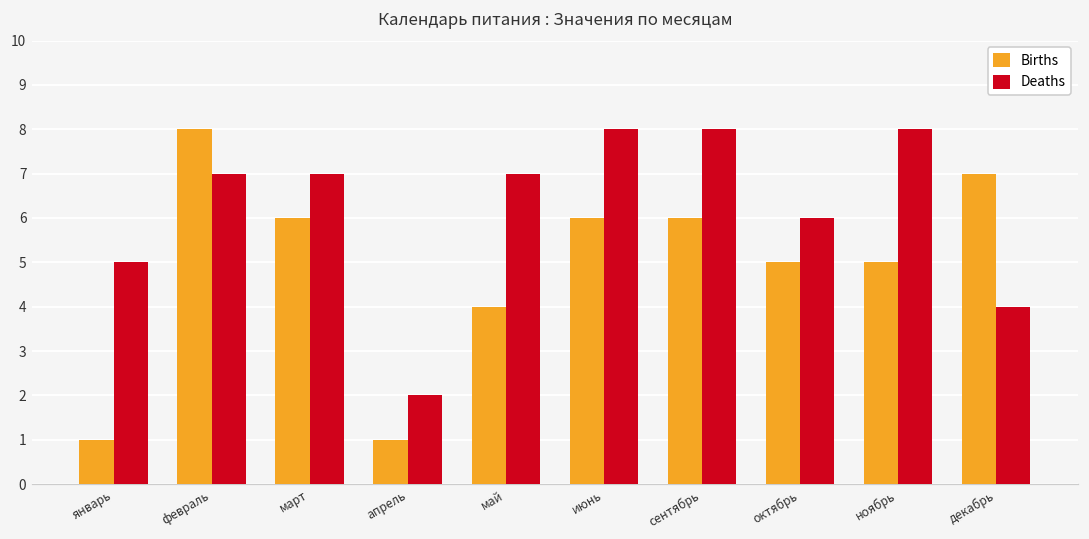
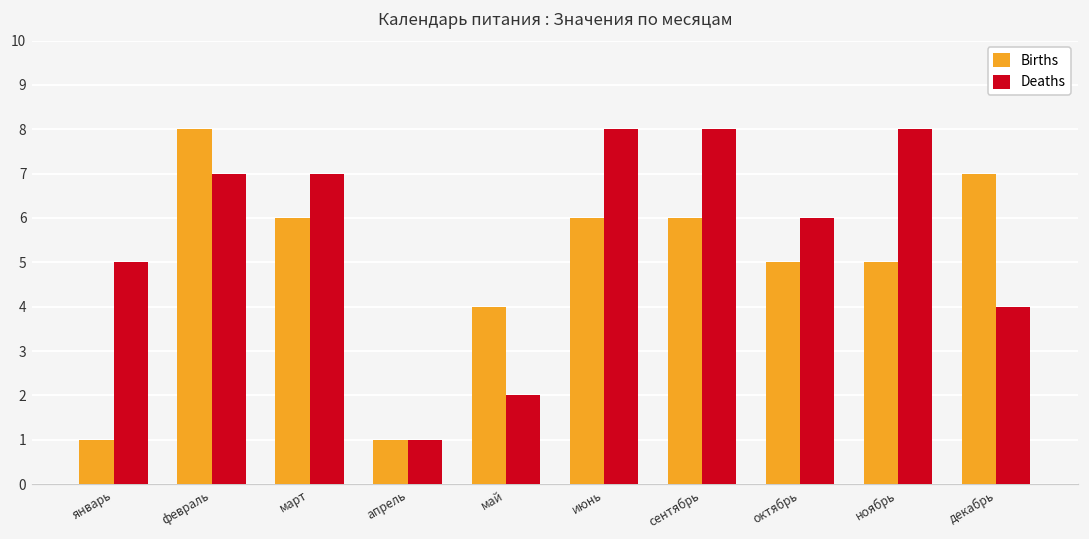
Deaths, апрель: 2 -> 1
Deaths, май: 7 -> 2
